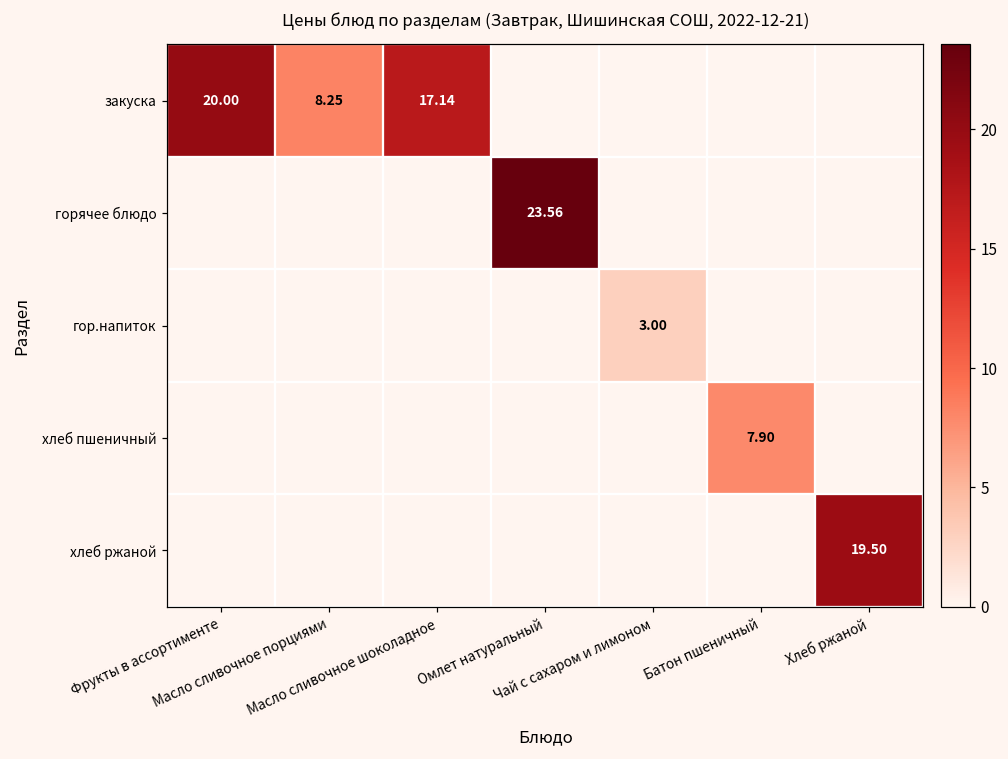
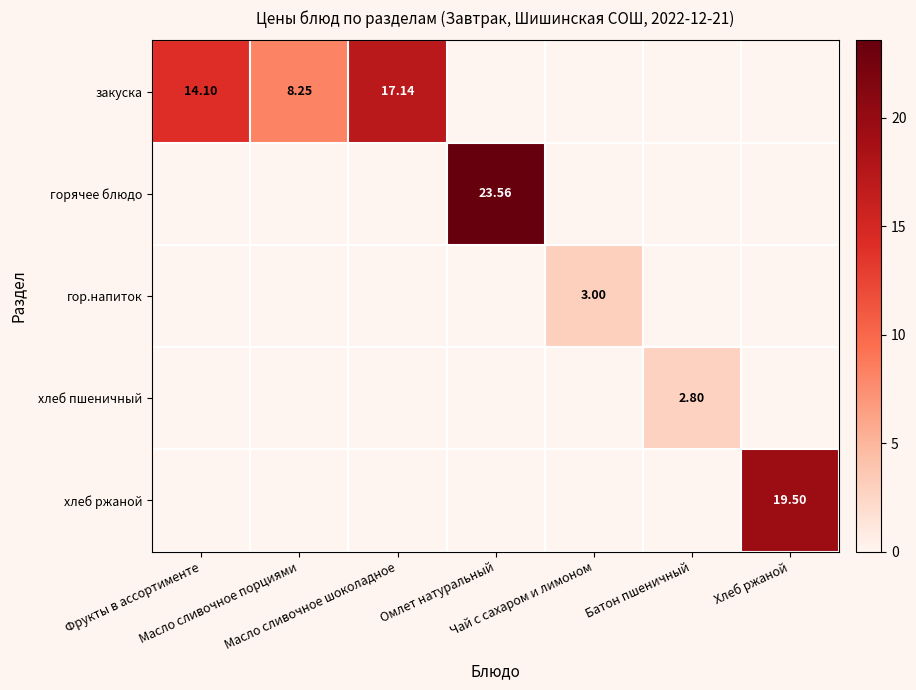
закуска, Фрукты в ассортименте: 20.00 -> 14.10
хлеб пшеничный, Батон пшеничный: 7.90 -> 2.80
